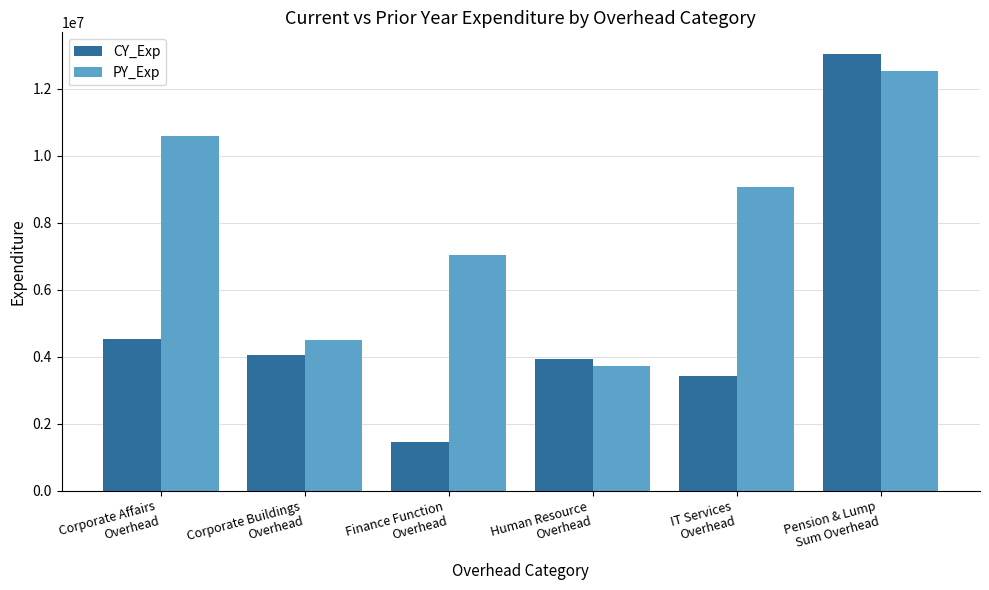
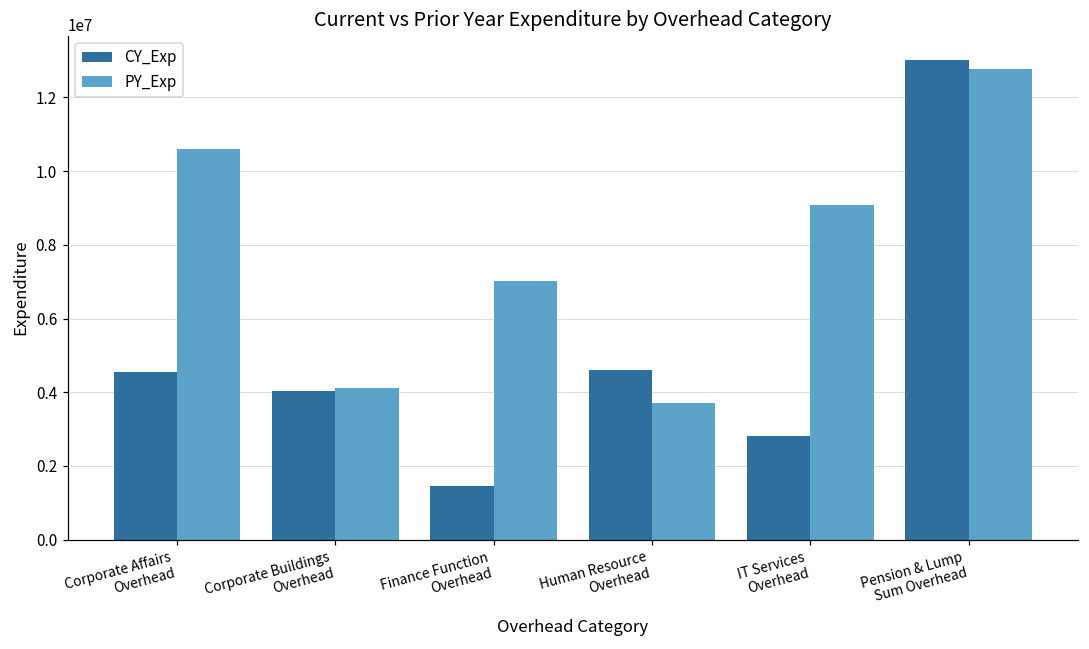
PY_Exp, Corporate Buildings Overhead: 4500000 -> 4100000
CY_Exp, Human Resource Overhead: 3900000 -> 4600000
CY_Exp, IT Services Overhead: 3400000 -> 2800000
PY_Exp, Pension & Lump Sum Overhead: 12500000 -> 12800000
